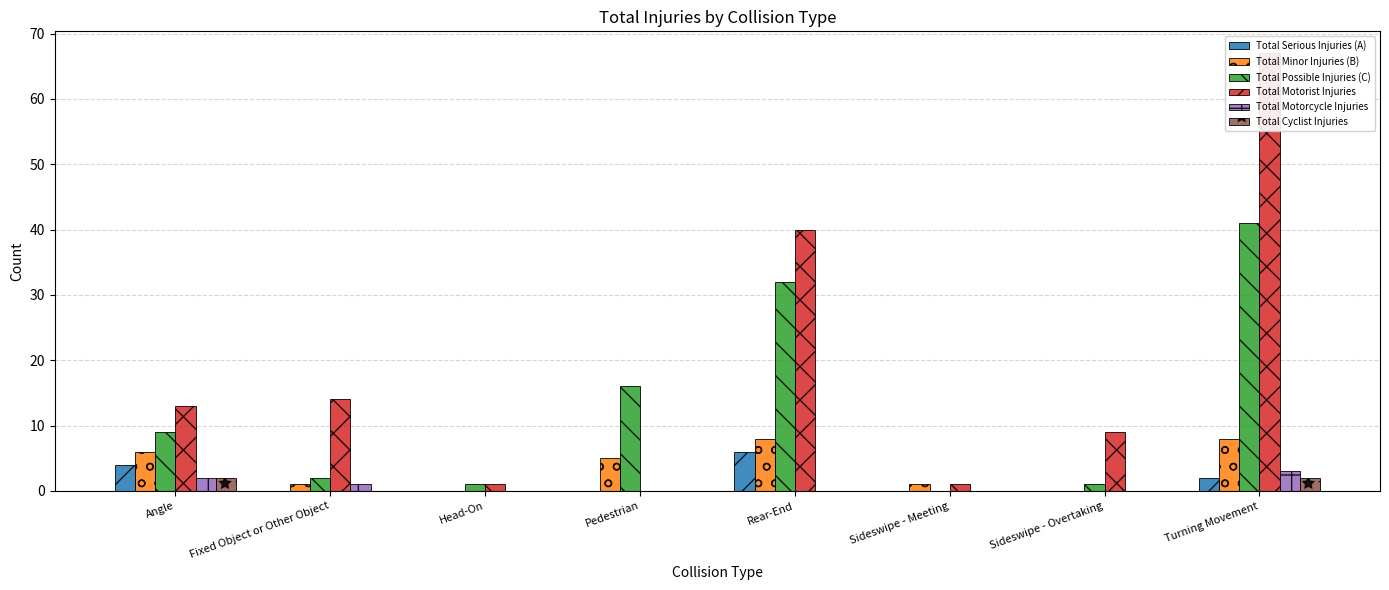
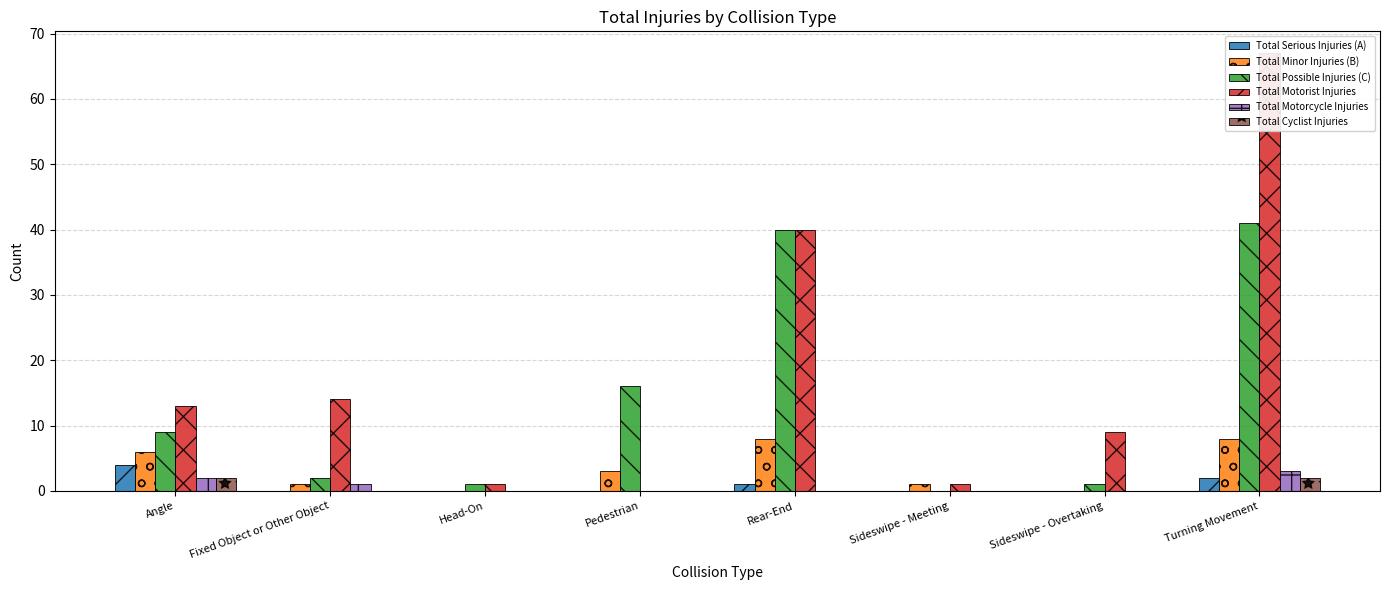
Total Minor Injuries (B), Pedestrian: 5 -> 3
Total Serious Injuries (A), Rear-End: 6 -> 1
Total Possible Injuries (C), Rear-End: 32 -> 40
